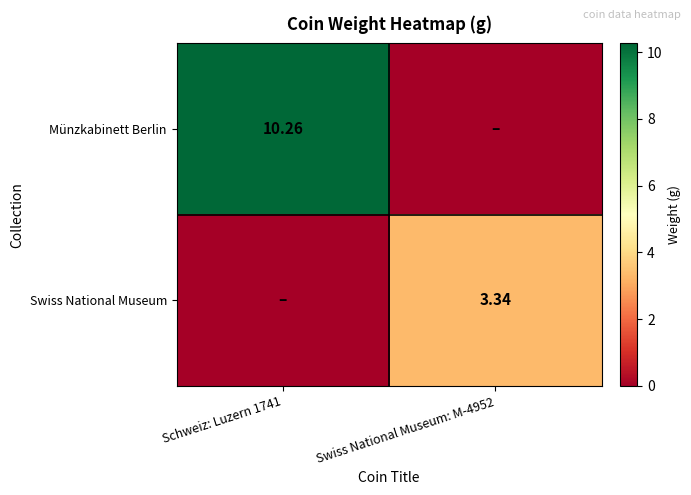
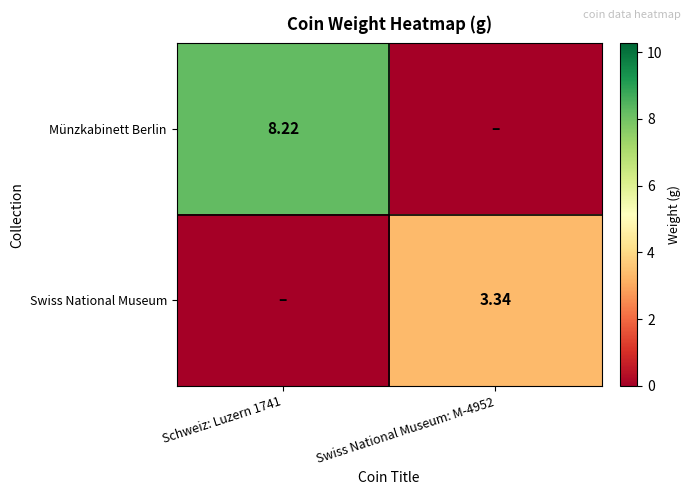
Münzkabinett Berlin, Schweiz: Luzern 1741: 10.26 -> 8.22
